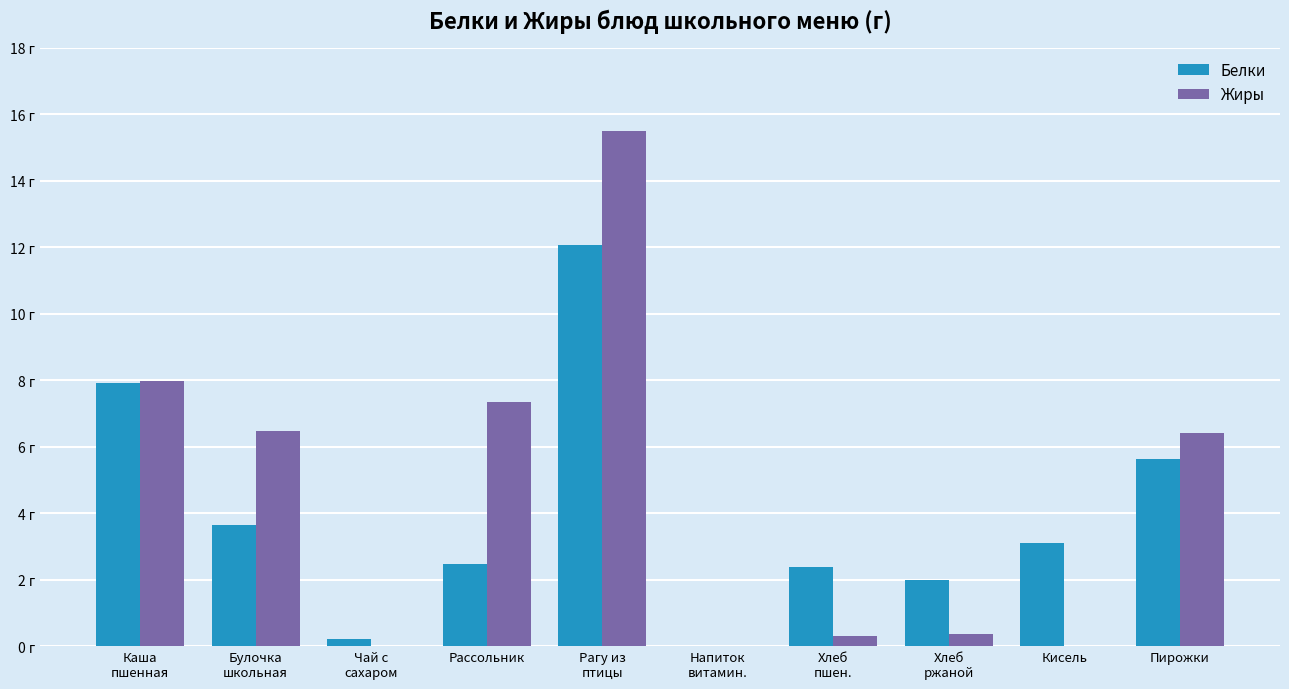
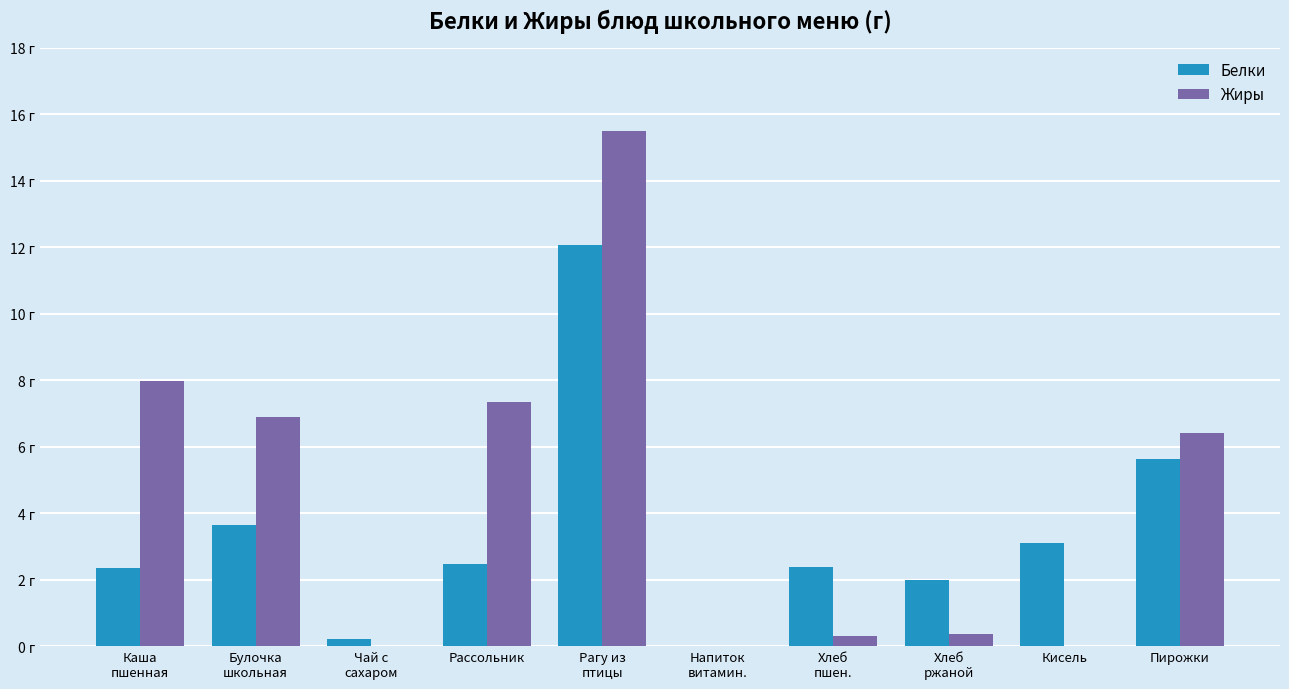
Белки, Каша пшенная: 7.9 г -> 2.4 г
Жиры, Булочка школьная: 6.5 г -> 6.9 г
